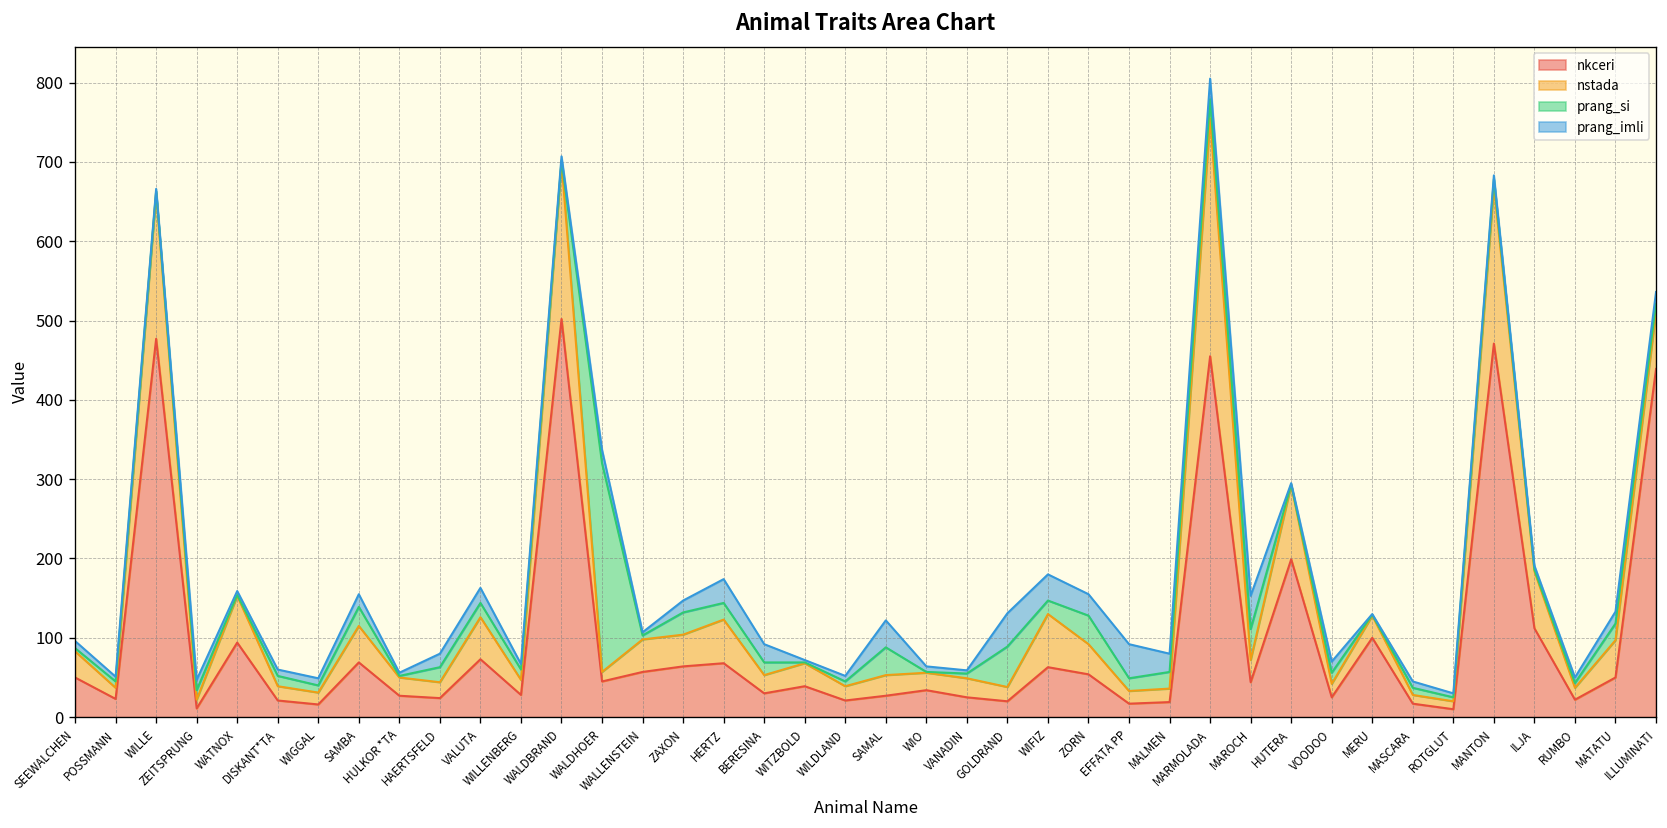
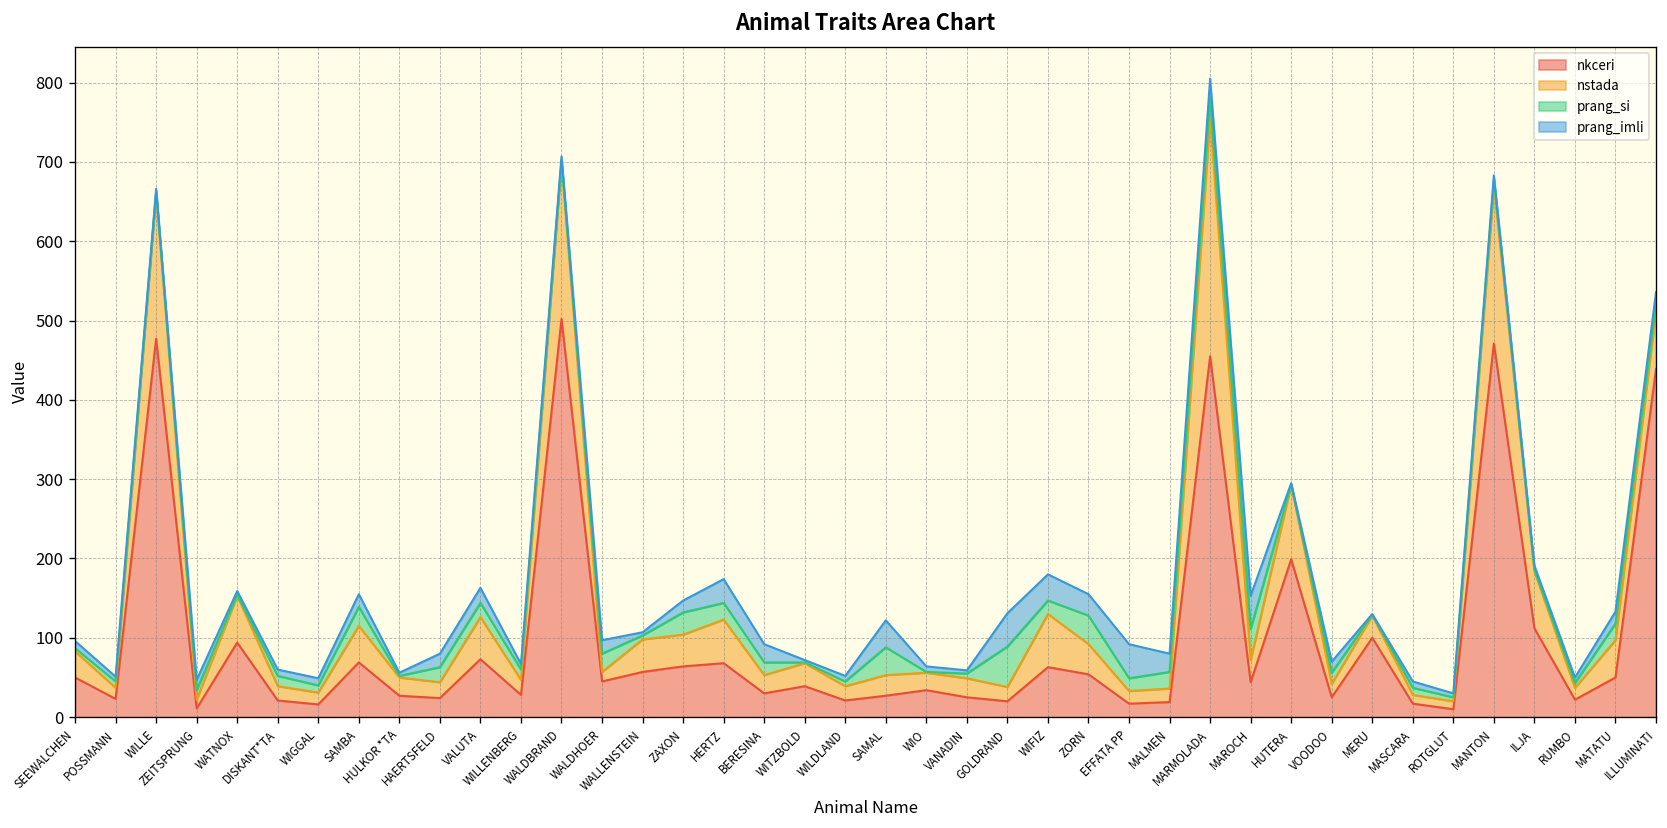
prang_si, WALDHOER: 260 -> 20
